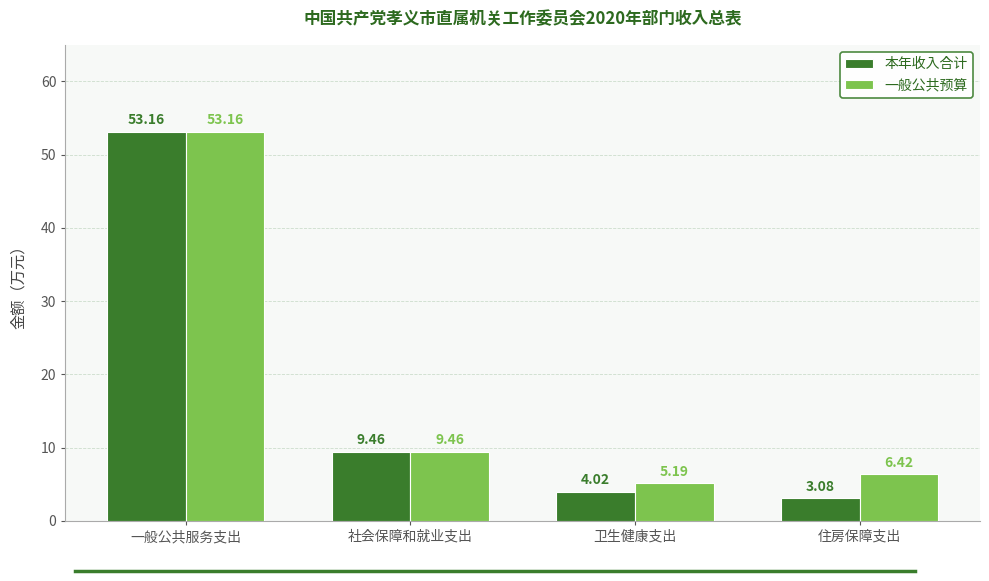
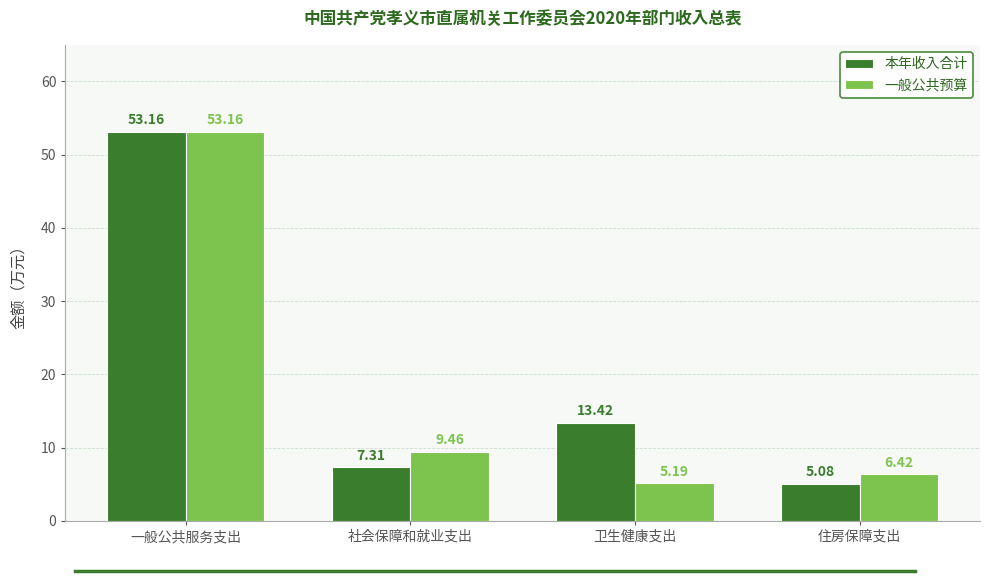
本年收入合计, 社会保障和就业支出: 9.46 -> 7.31
本年收入合计, 卫生健康支出: 4.02 -> 13.42
本年收入合计, 住房保障支出: 3.08 -> 5.08
